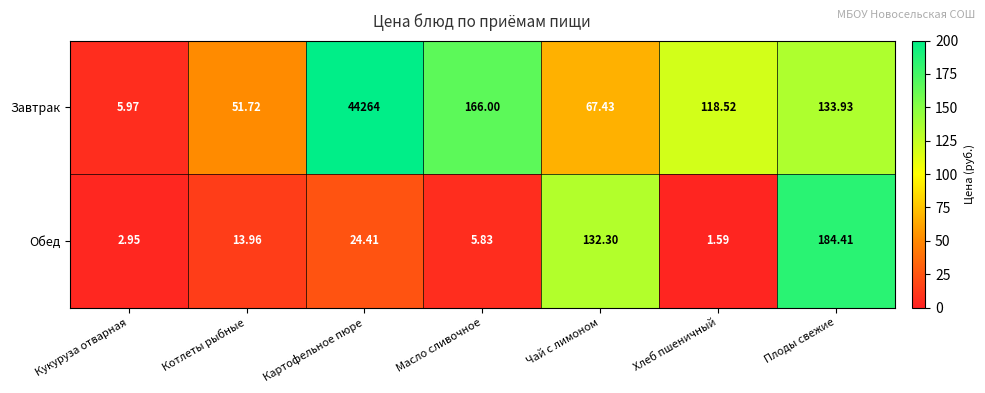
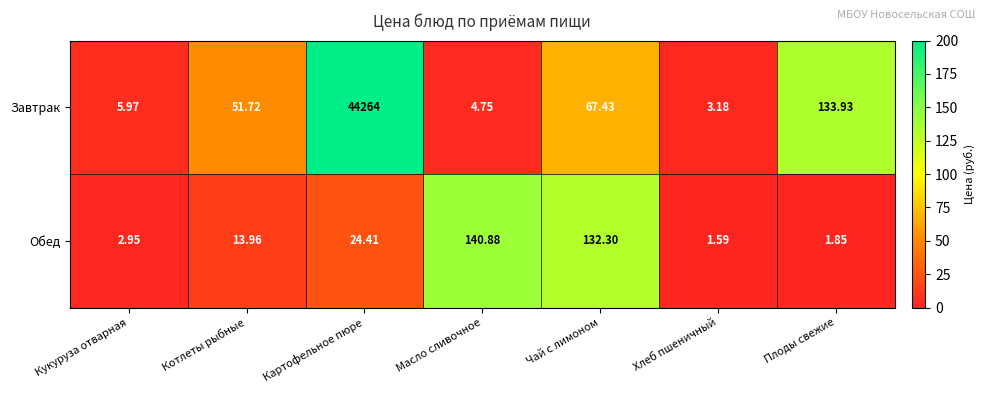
Завтрак, Масло сливочное: 166.00 -> 4.75
Завтрак, Хлеб пшеничный: 118.52 -> 3.18
Обед, Масло сливочное: 5.83 -> 140.88
Обед, Плоды свежие: 184.41 -> 1.85
